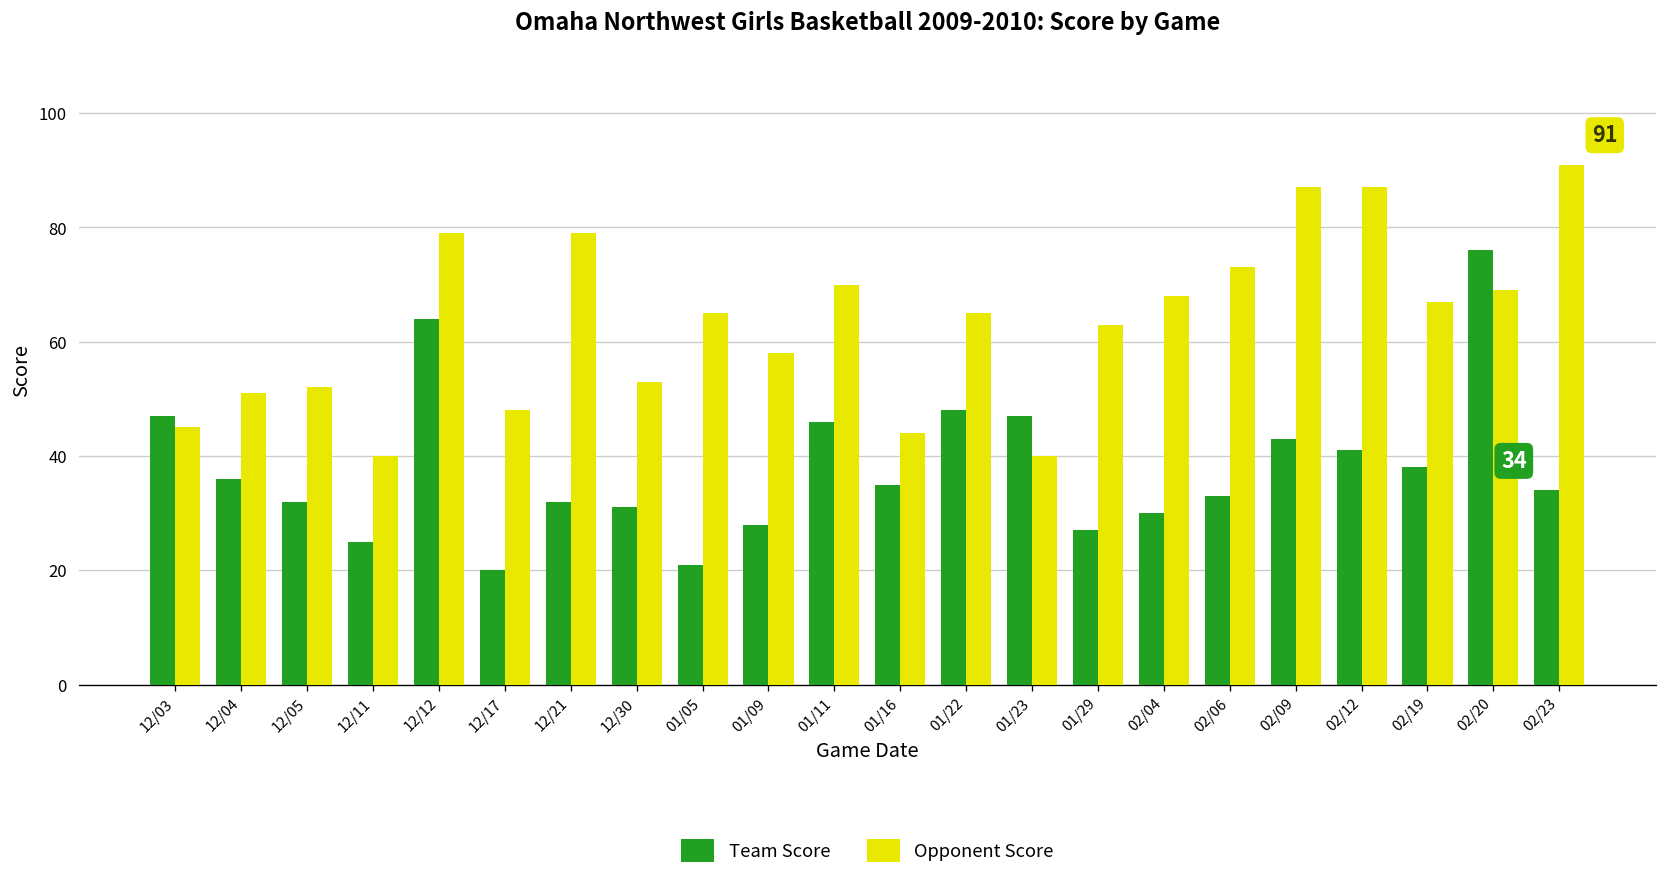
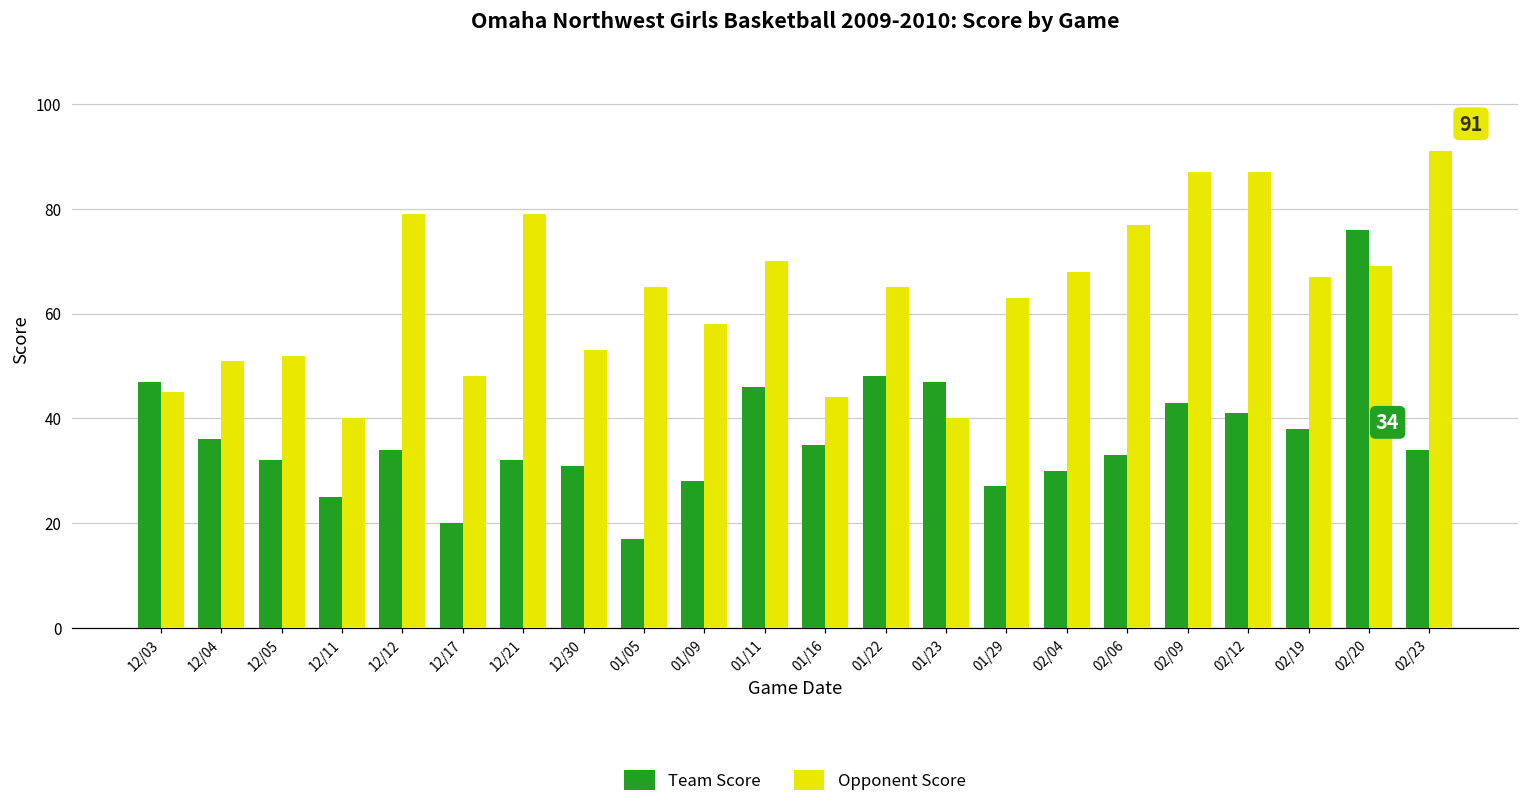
Team Score, 12/12: 64 -> 34
Team Score, 01/05: 21 -> 17
Opponent Score, 02/06: 73 -> 77
